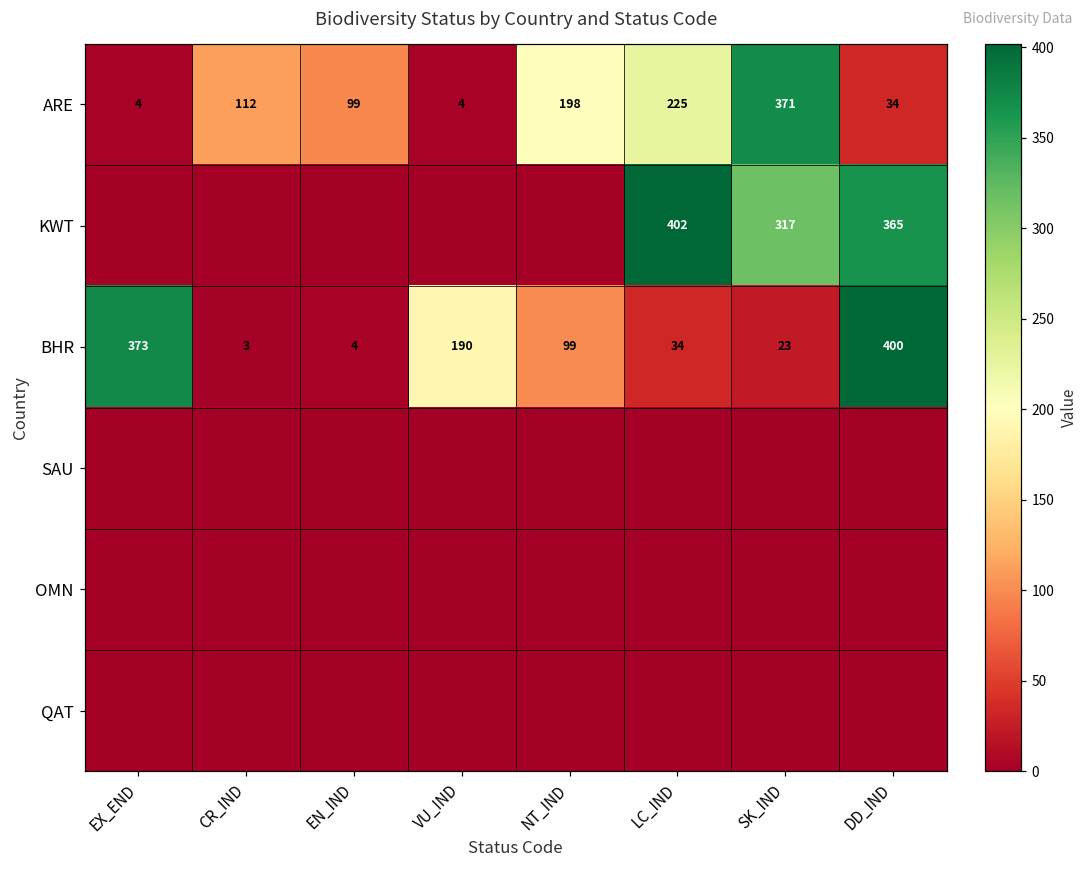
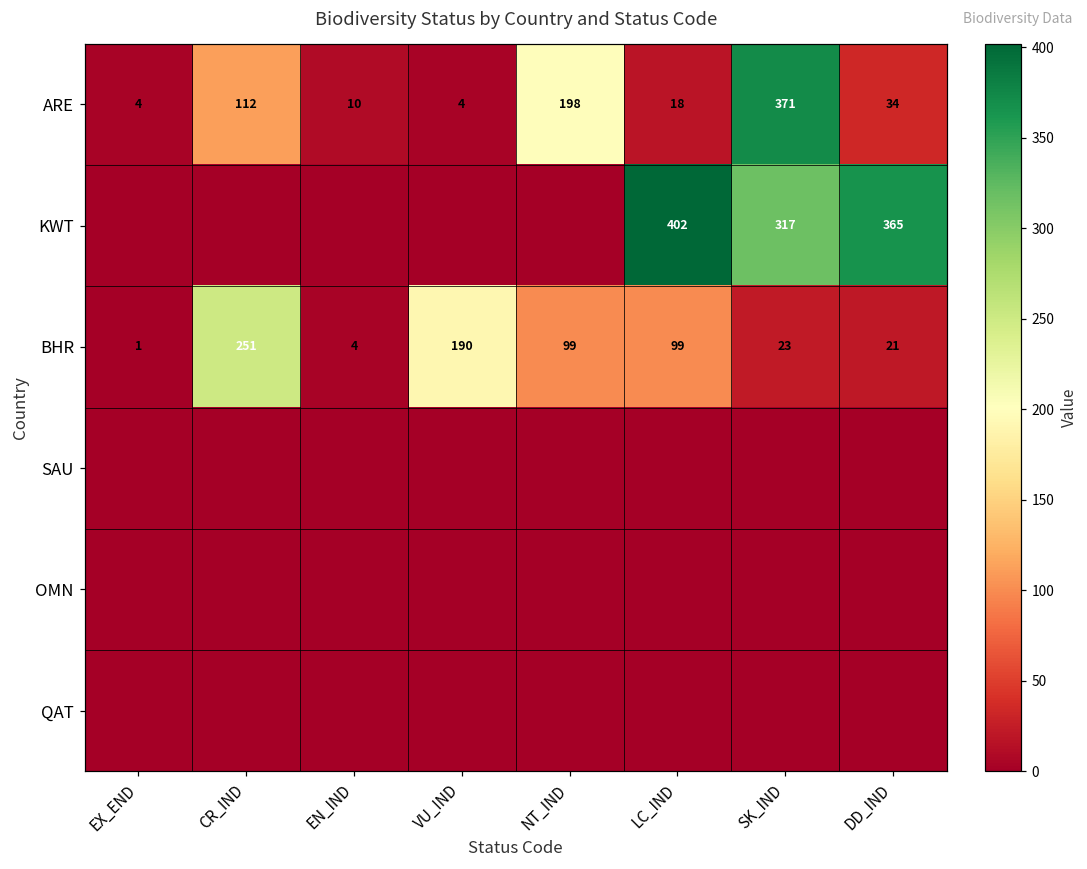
ARE, EN_IND: 99 -> 10
ARE, LC_IND: 225 -> 18
BHR, EX_END: 373 -> 1
BHR, CR_IND: 3 -> 251
BHR, LC_IND: 34 -> 99
BHR, DD_IND: 400 -> 21
